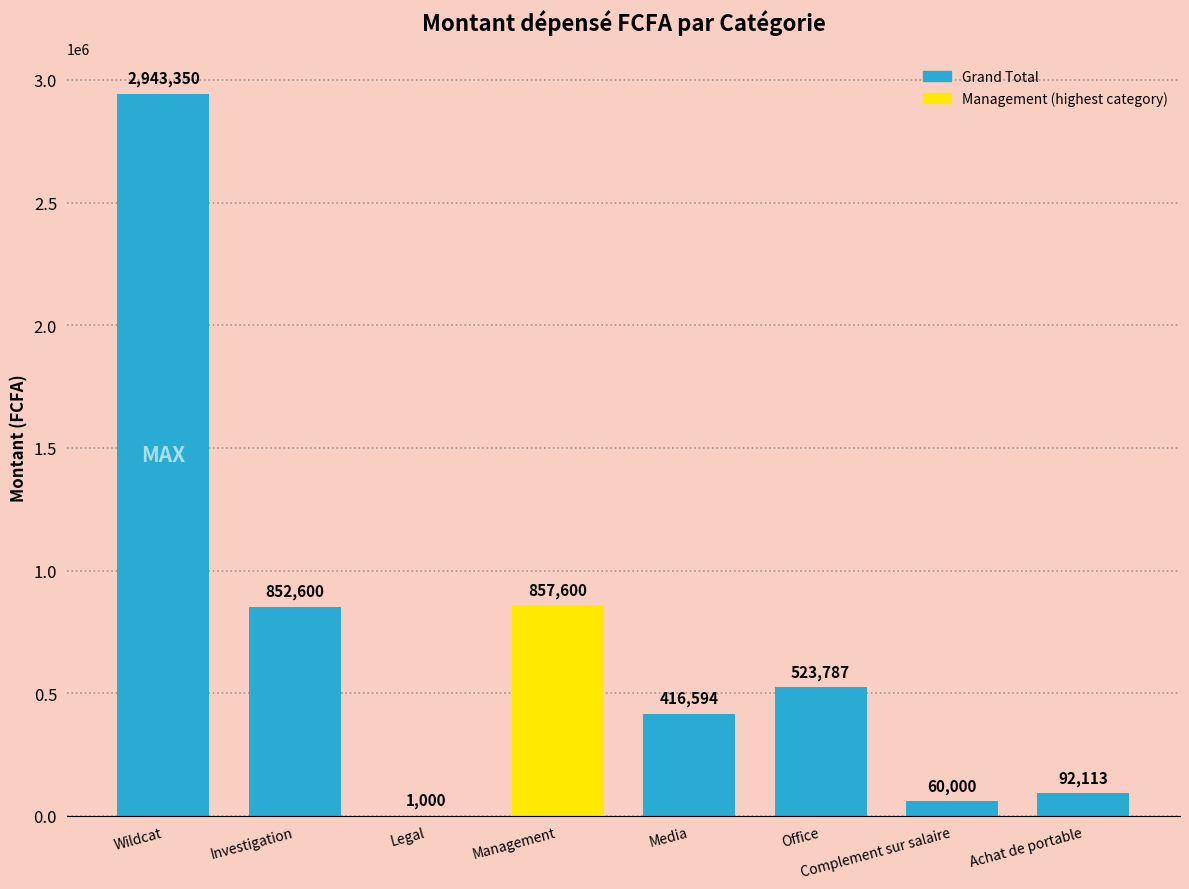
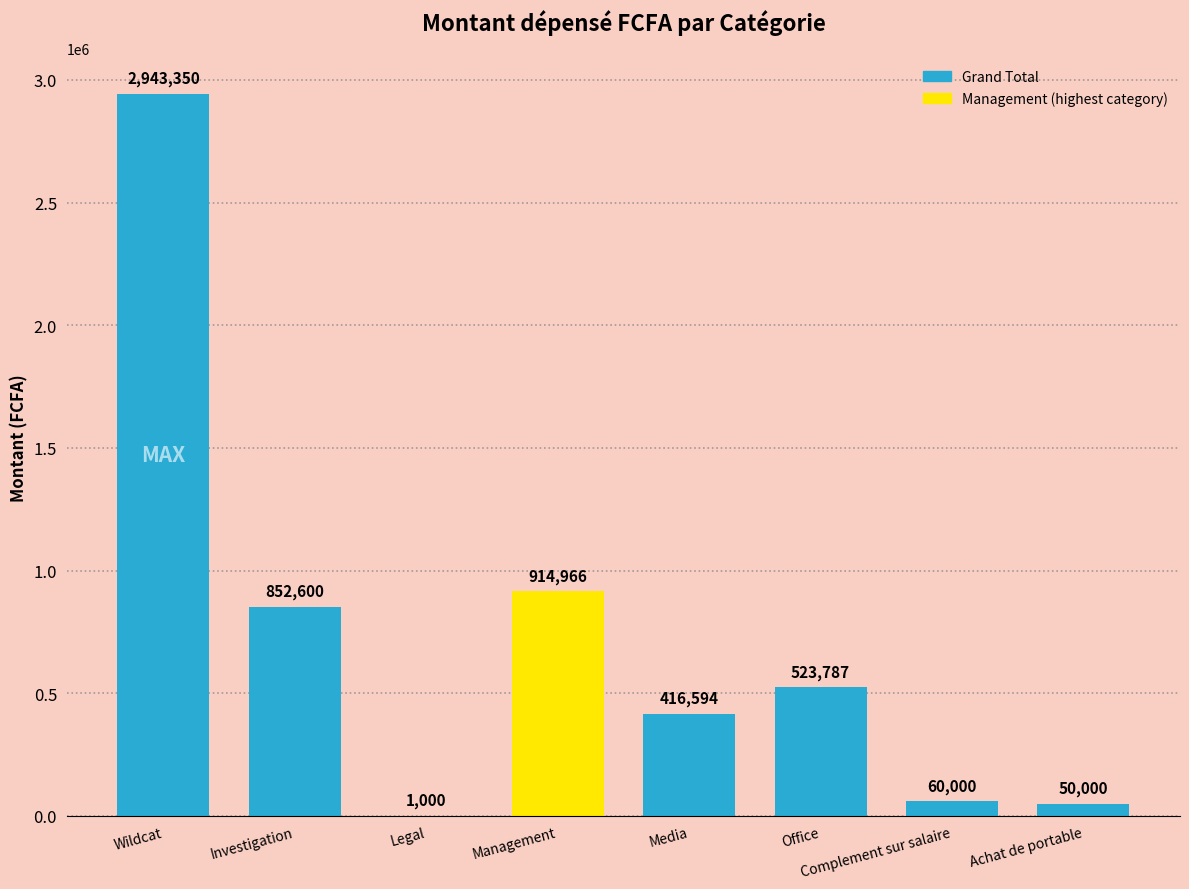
Management: 857,600 -> 914,966
Achat de portable: 92,113 -> 50,000
